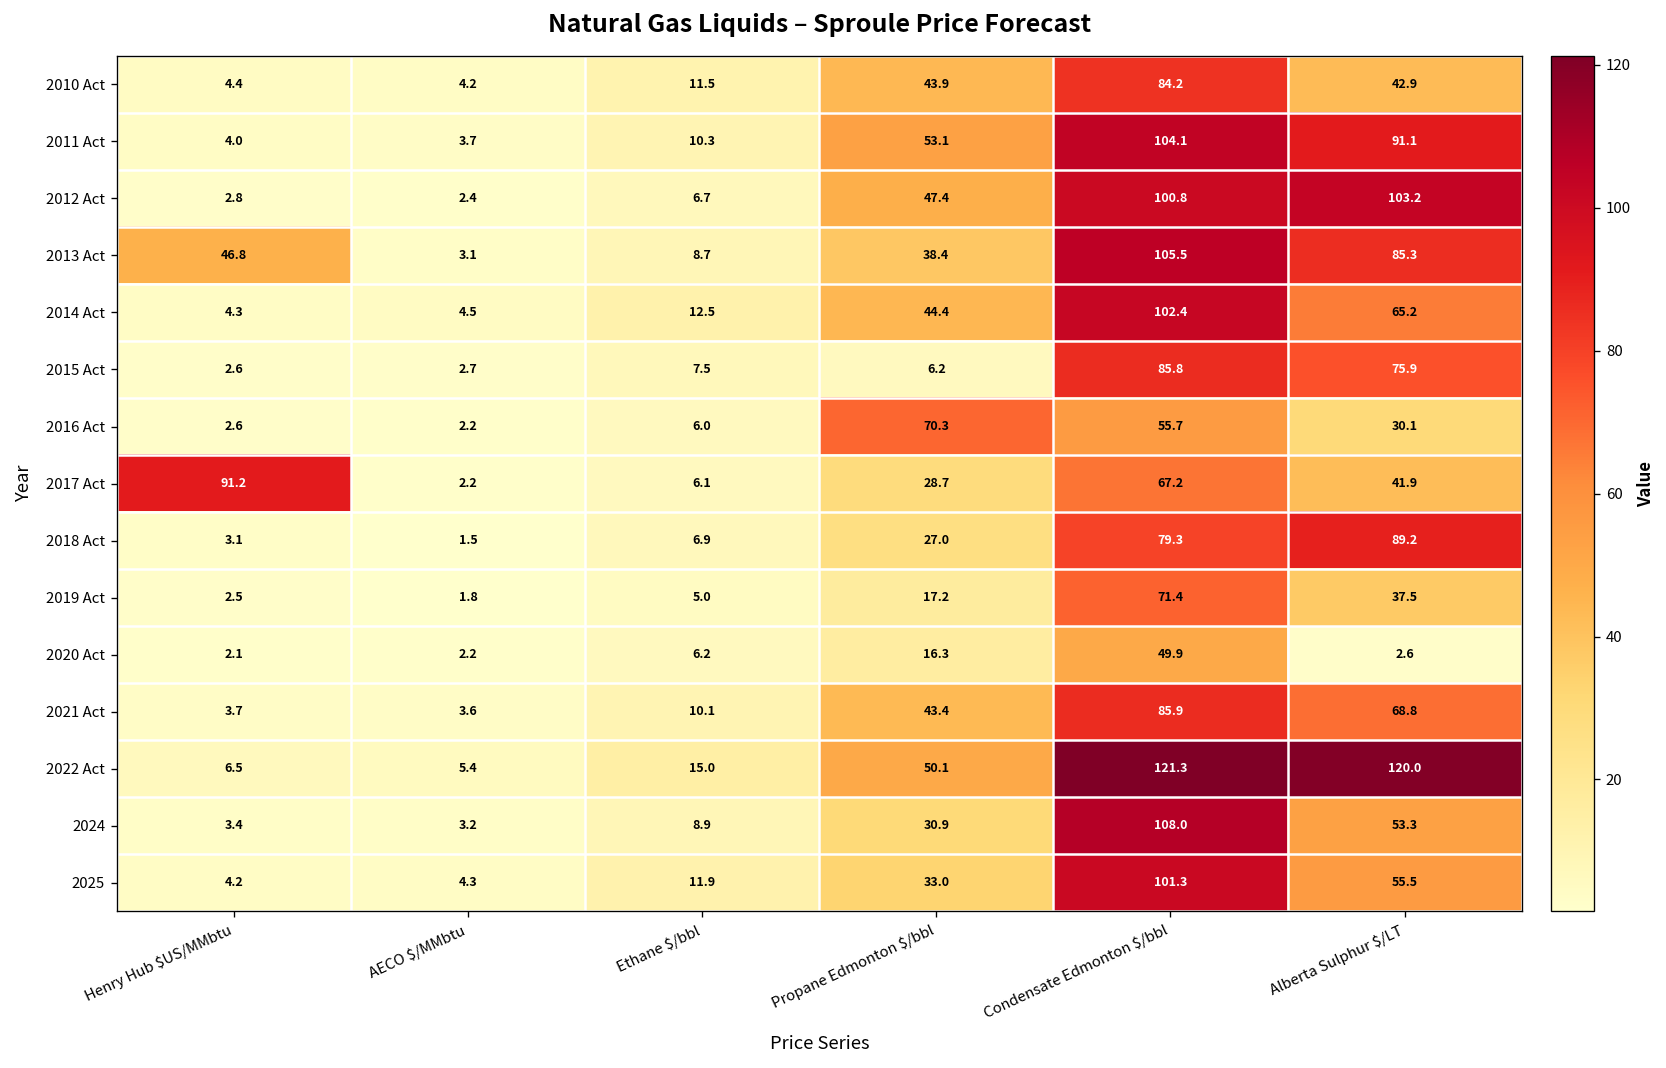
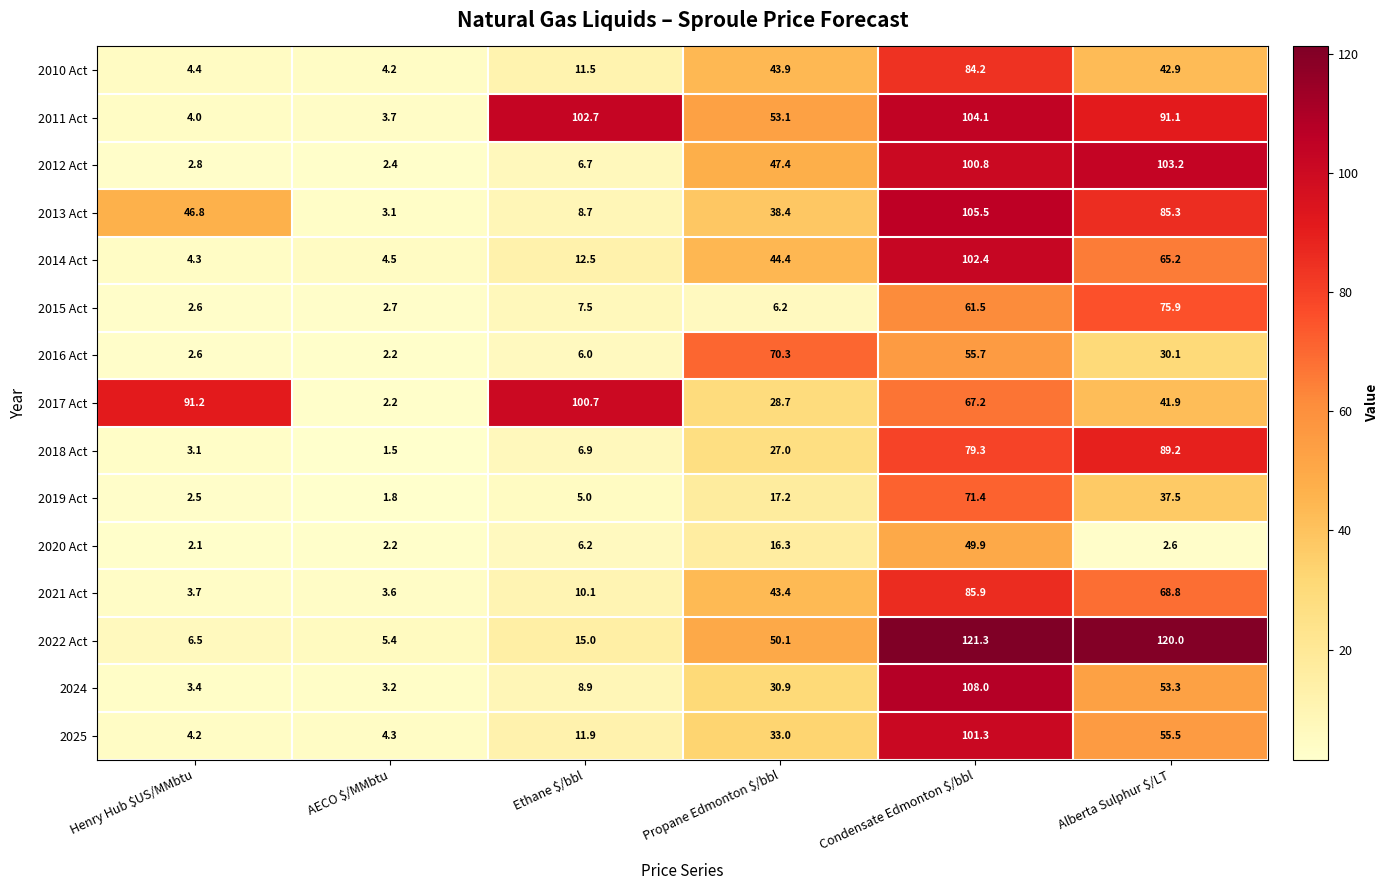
2011 Act, Ethane $/bbl: 10.3 -> 102.7
2015 Act, Condensate Edmonton $/bbl: 85.8 -> 61.5
2017 Act, Ethane $/bbl: 6.1 -> 100.7
